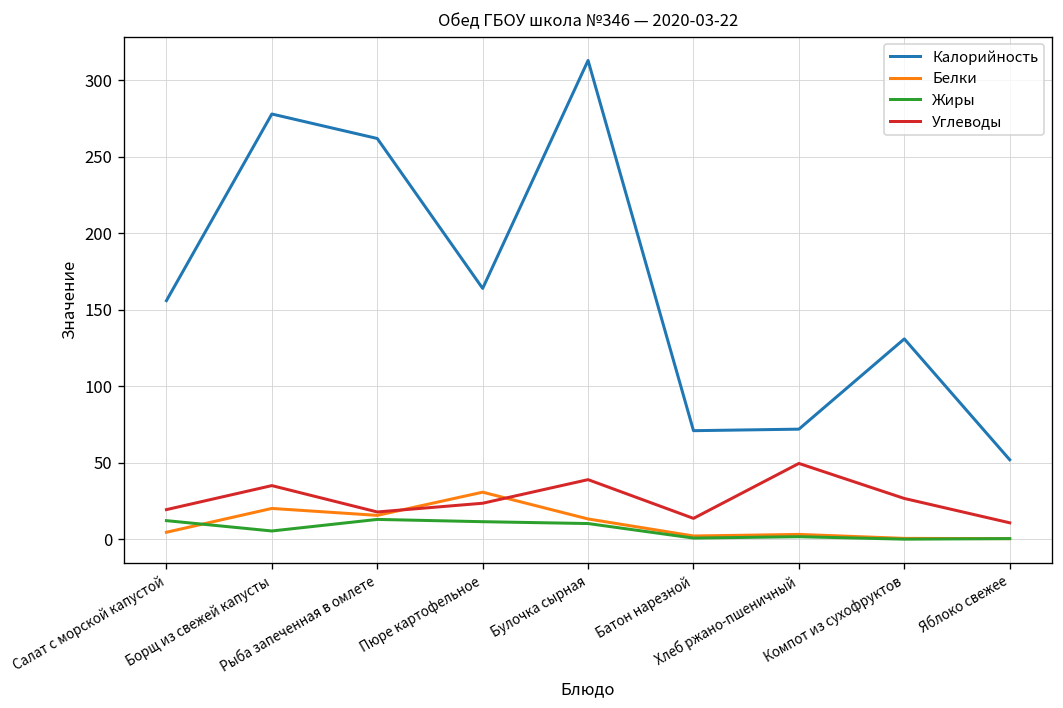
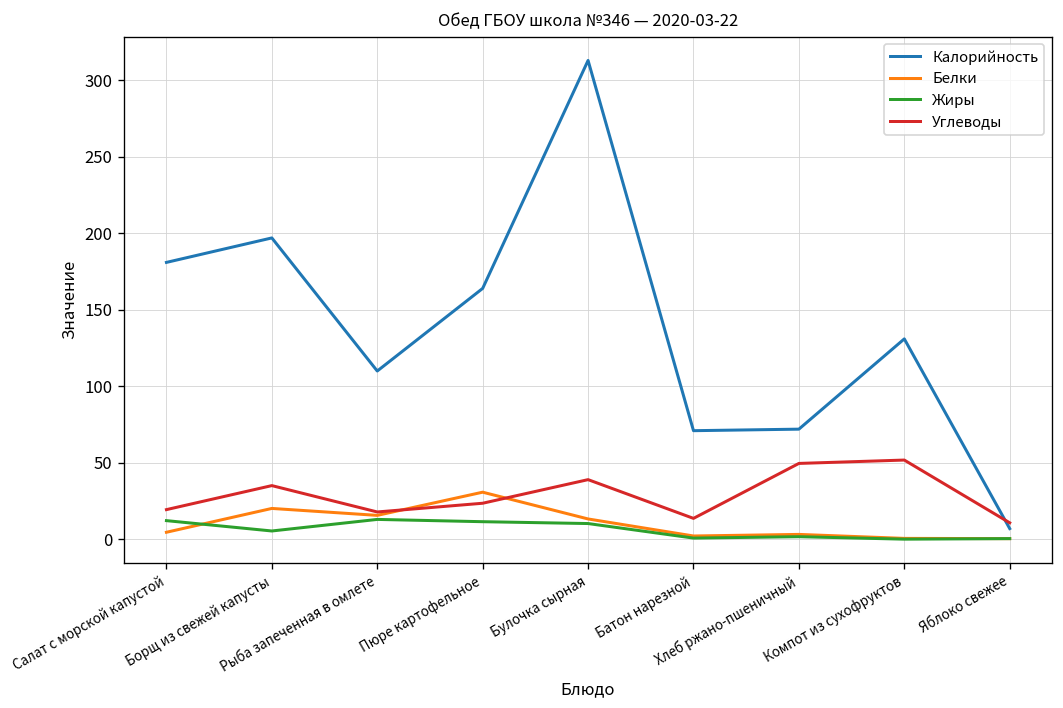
Калорийность, Салат с морской капустой: 156 -> 181
Калорийность, Борщ из свежей капусты: 278 -> 197
Калорийность, Рыба запеченная в омлете: 262 -> 110
Углеводы, Компот из сухофруктов: 27 -> 52
Калорийность, Яблоко свежее: 52 -> 7
